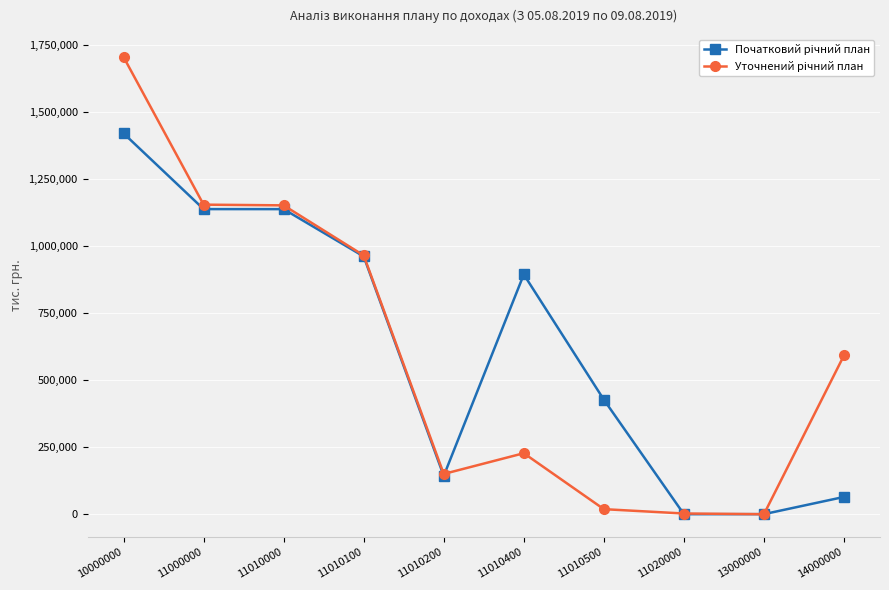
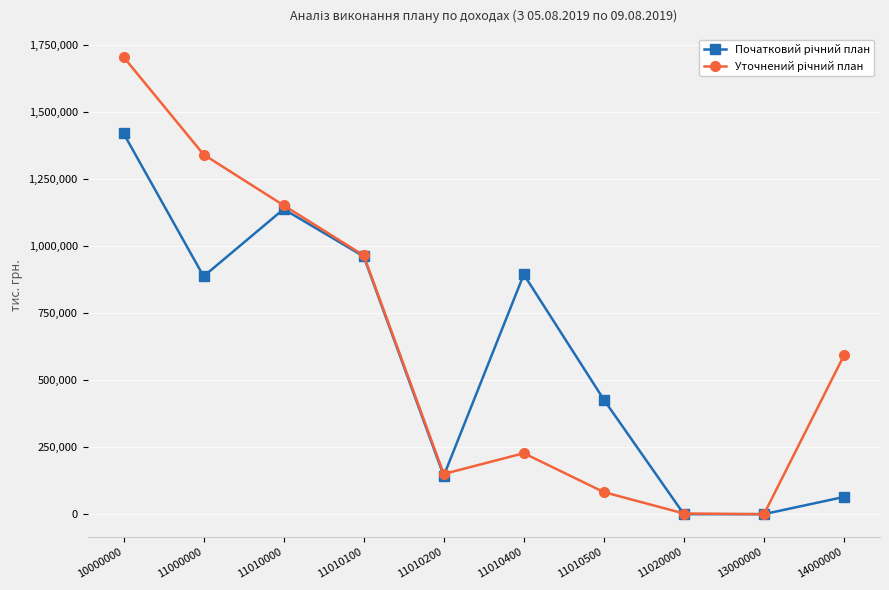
Початковий річний план, 11000000: 1,140,000 -> 890,000
Уточнений річний план, 11000000: 1,150,000 -> 1,340,000
Уточнений річний план, 11010500: 20,000 -> 80,000
